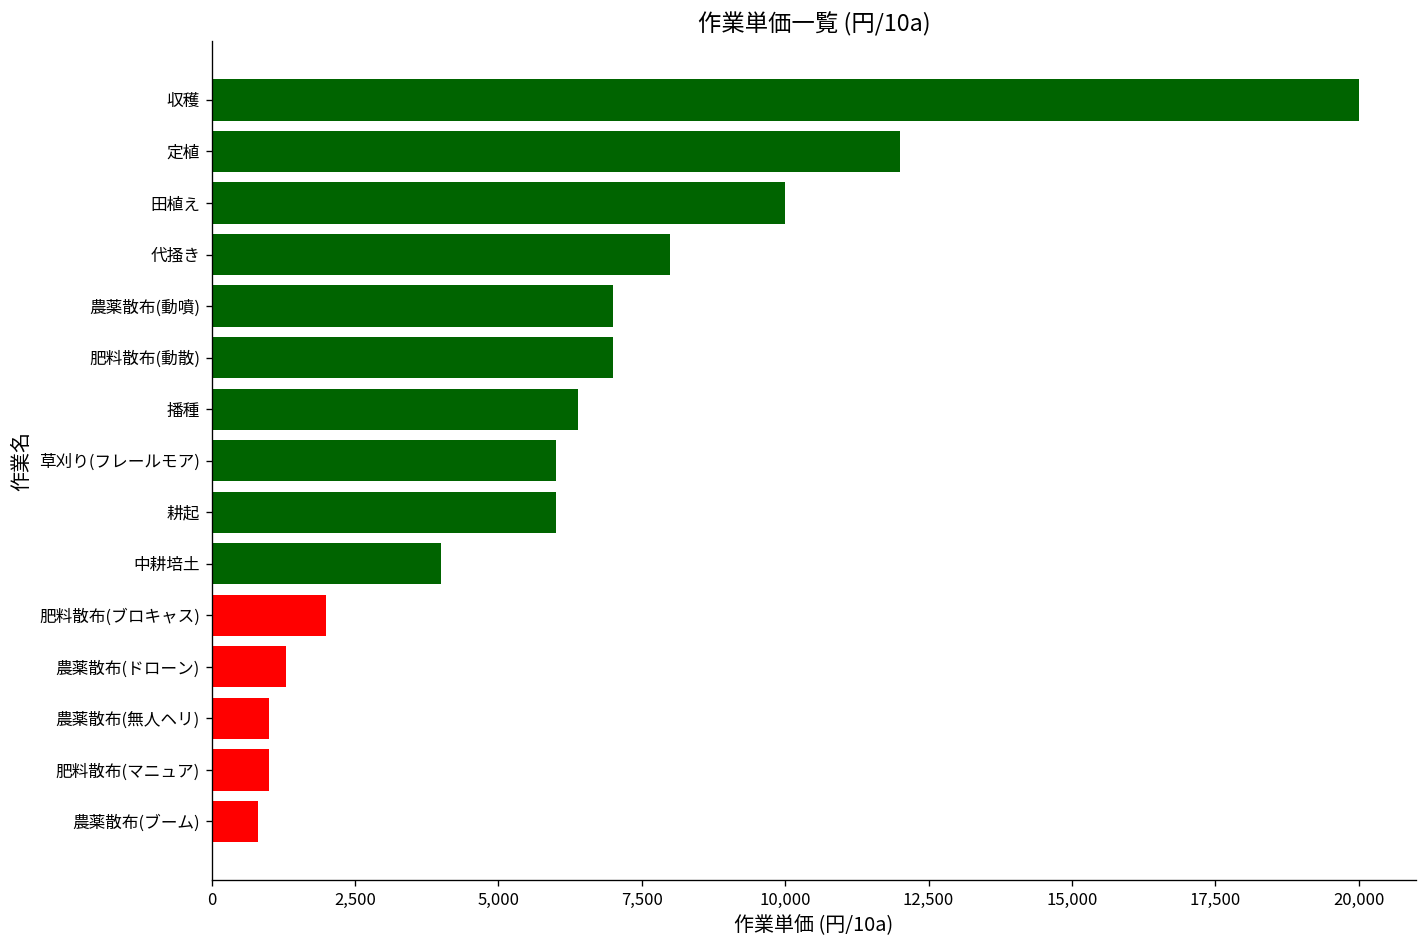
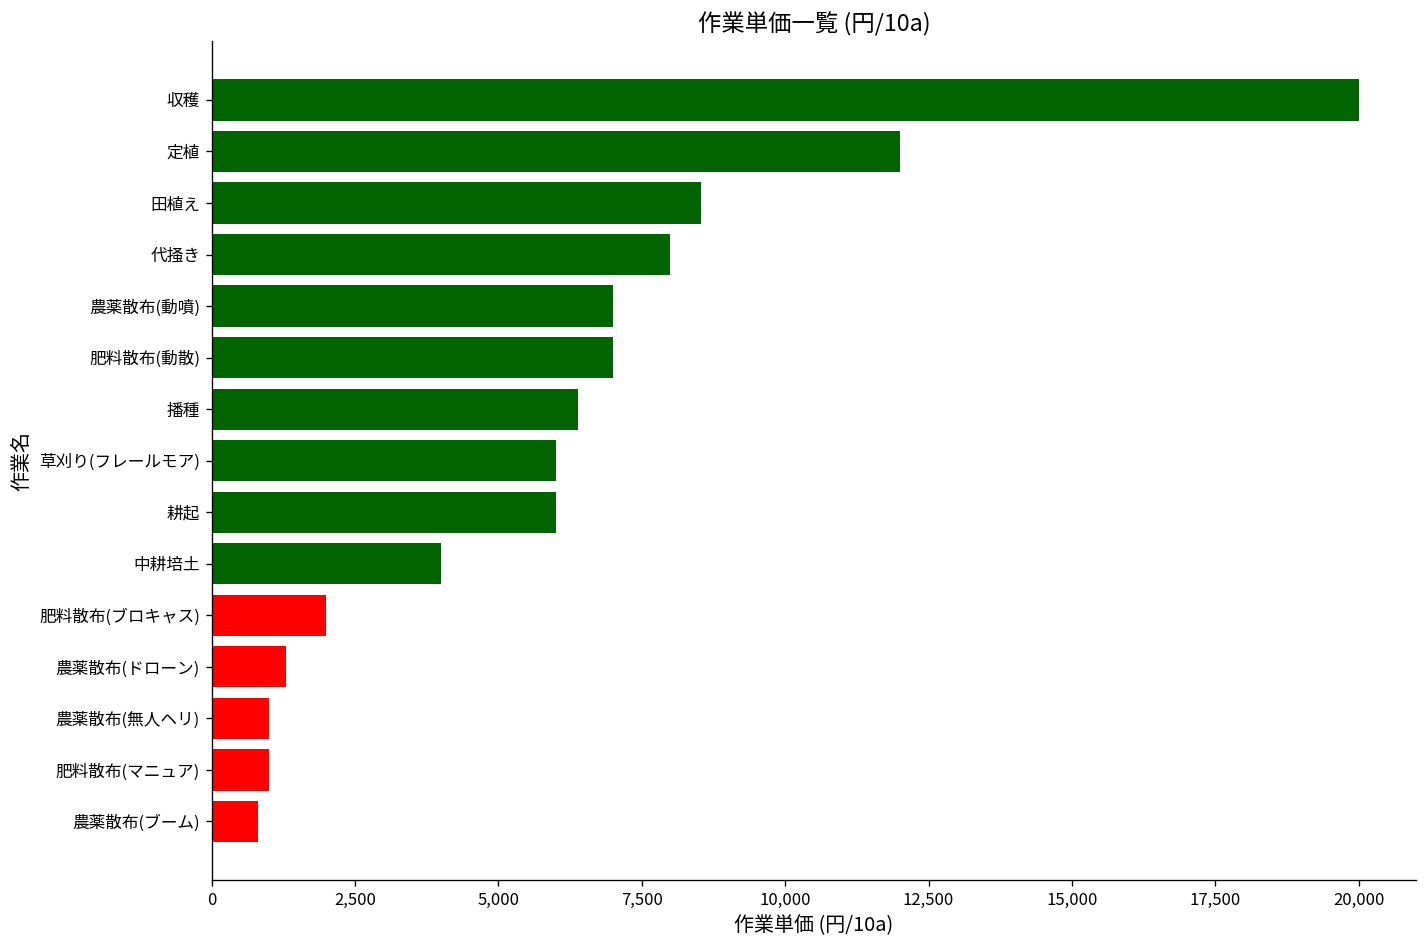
田植え: 10,000 -> 8,500
